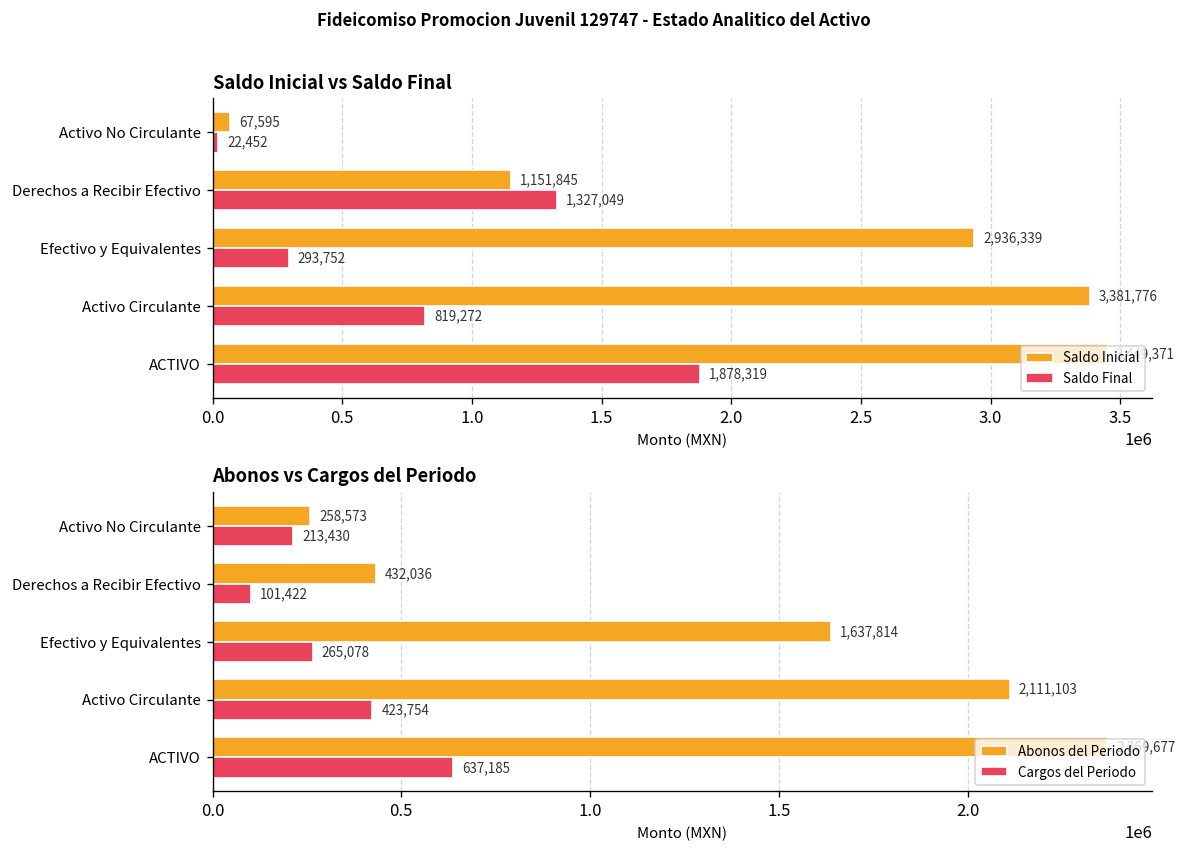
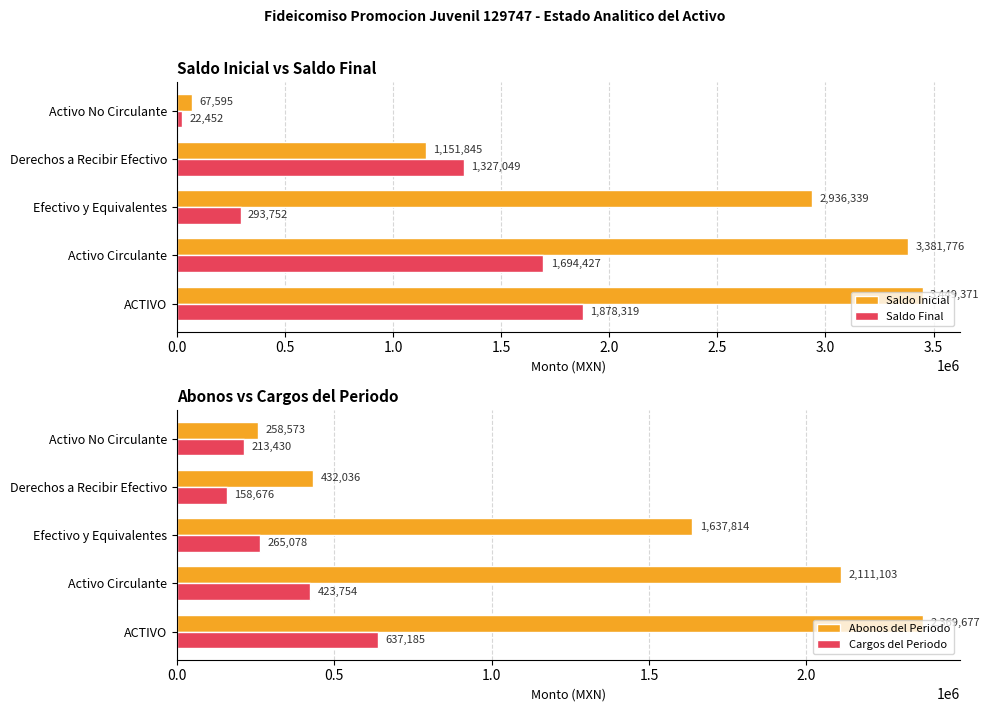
Saldo Inicial vs Saldo Final, Saldo Final, Activo Circulante: 819,272 -> 1,694,427
Abonos vs Cargos del Periodo, Cargos del Periodo, Derechos a Recibir Efectivo: 101,422 -> 158,676
